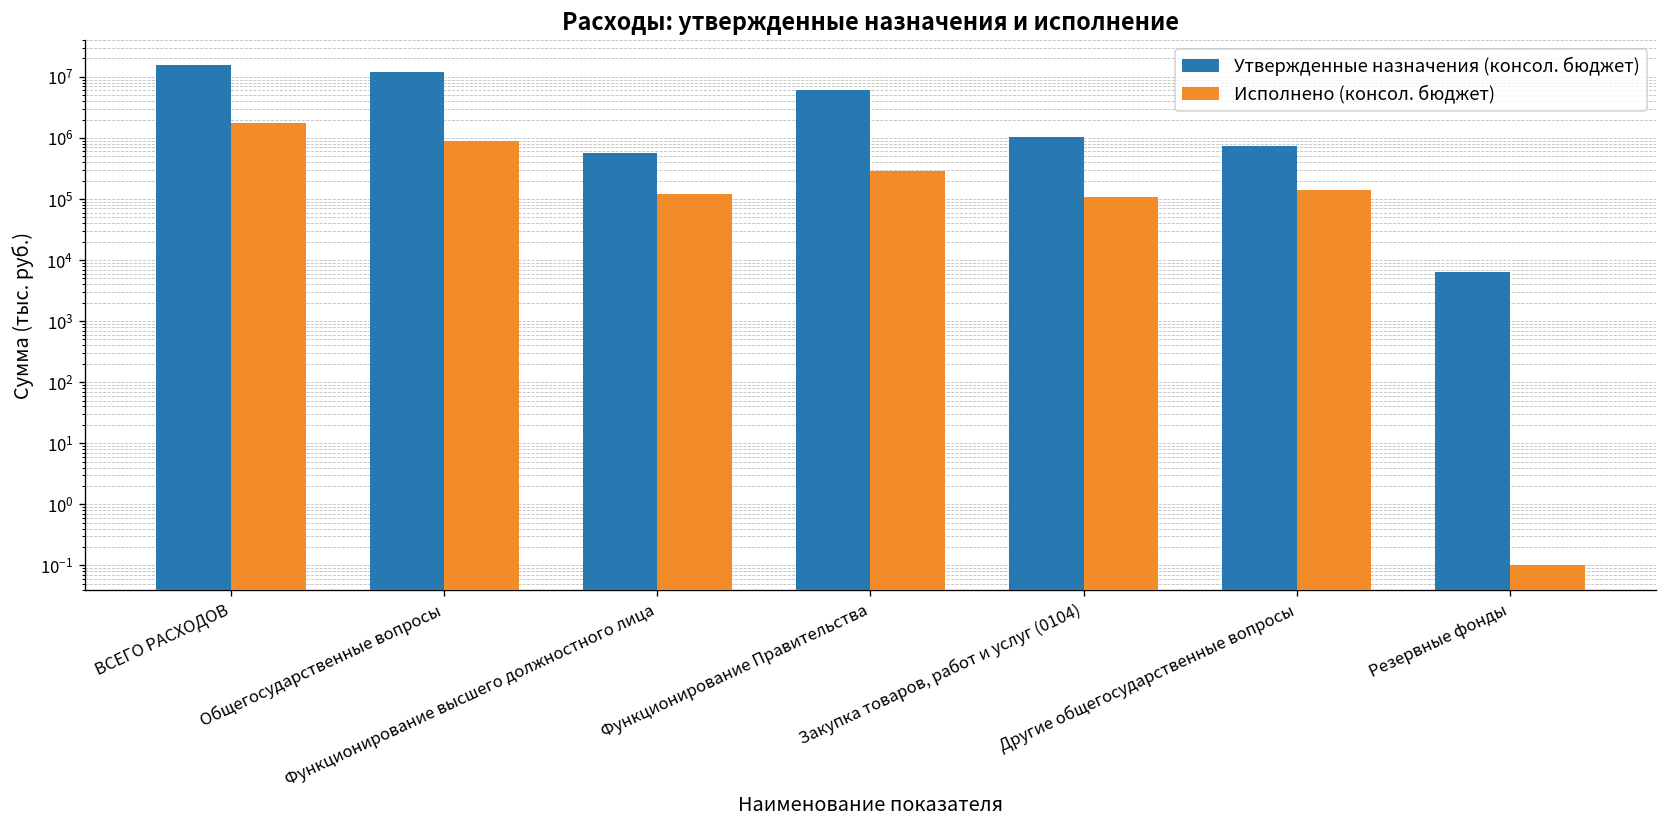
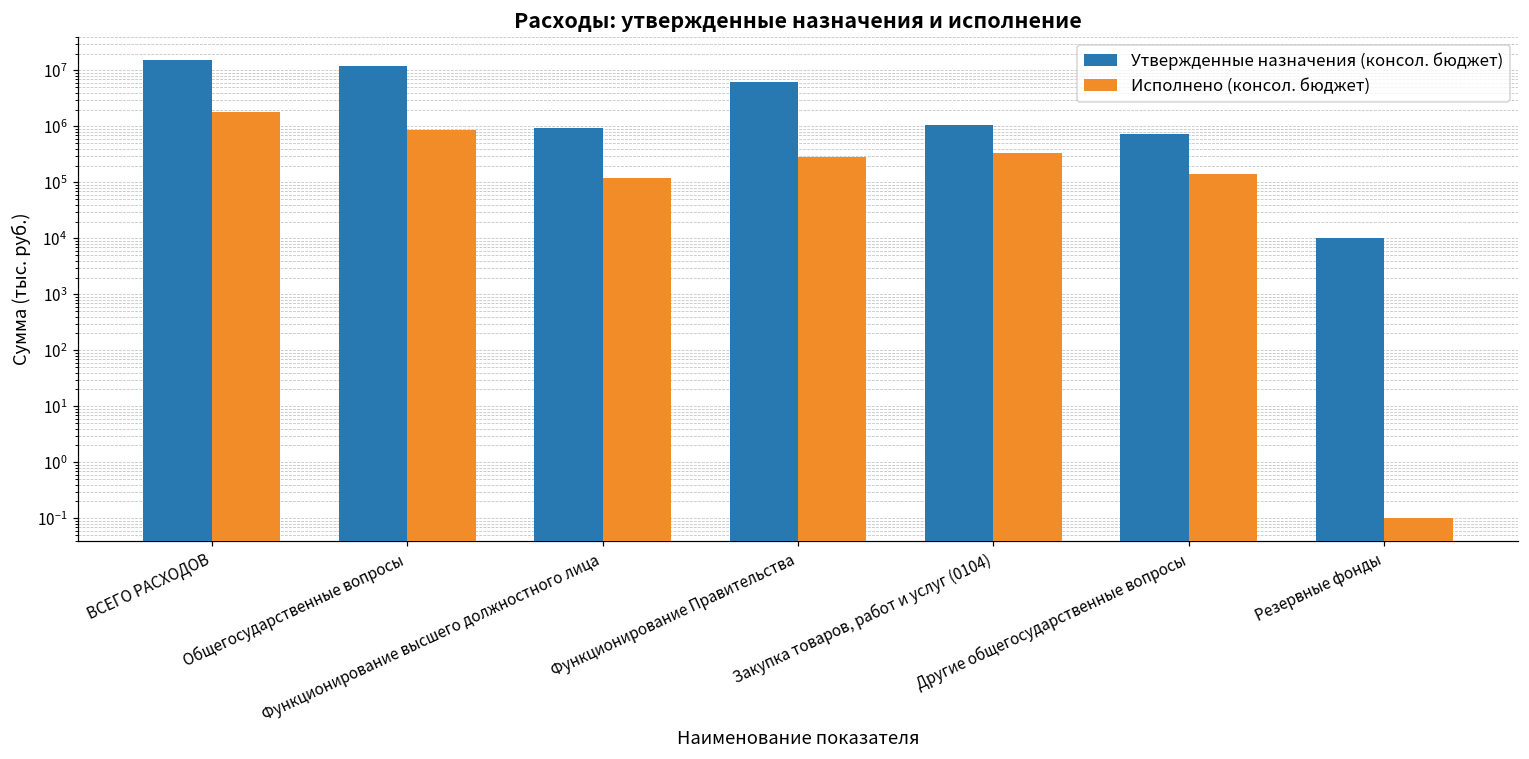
Утвержденные назначения (консол. бюджет), Функционирование высшего должностного лица: 600000 -> 900000
Исполнено (консол. бюджет), Закупка товаров, работ и услуг (0104): 110000 -> 300000
Утвержденные назначения (консол. бюджет), Резервные фонды: 6000 -> 10000
